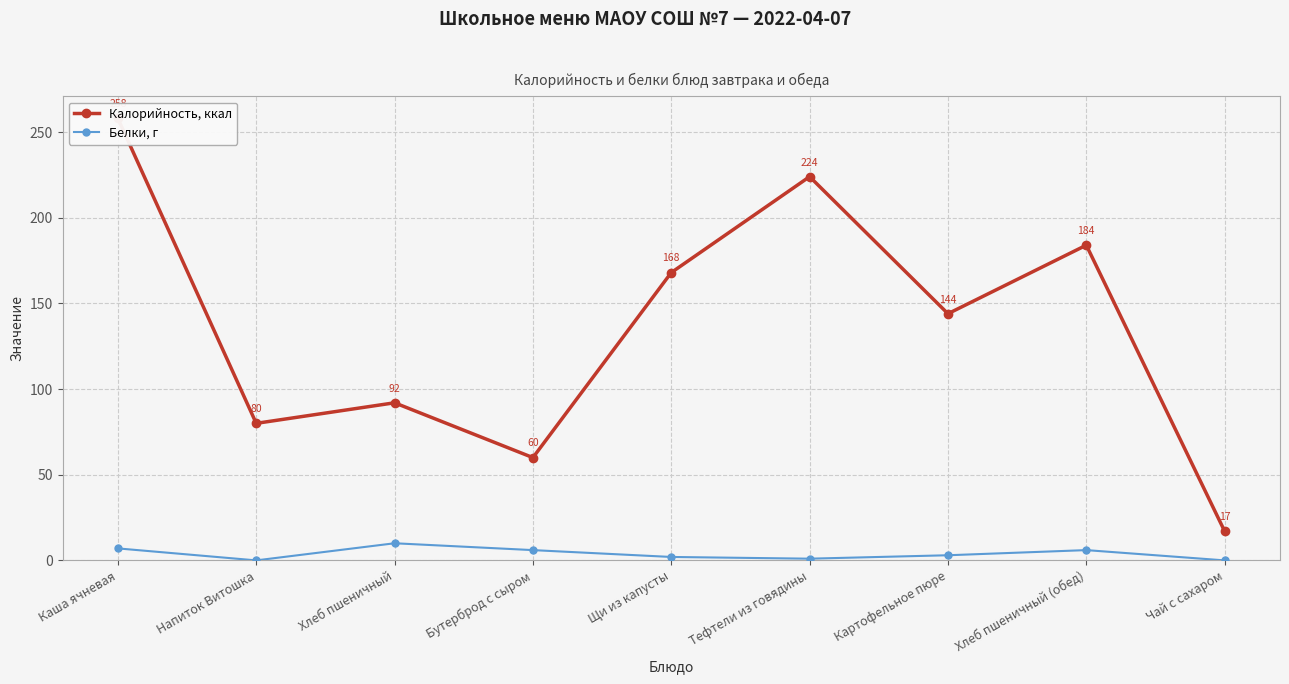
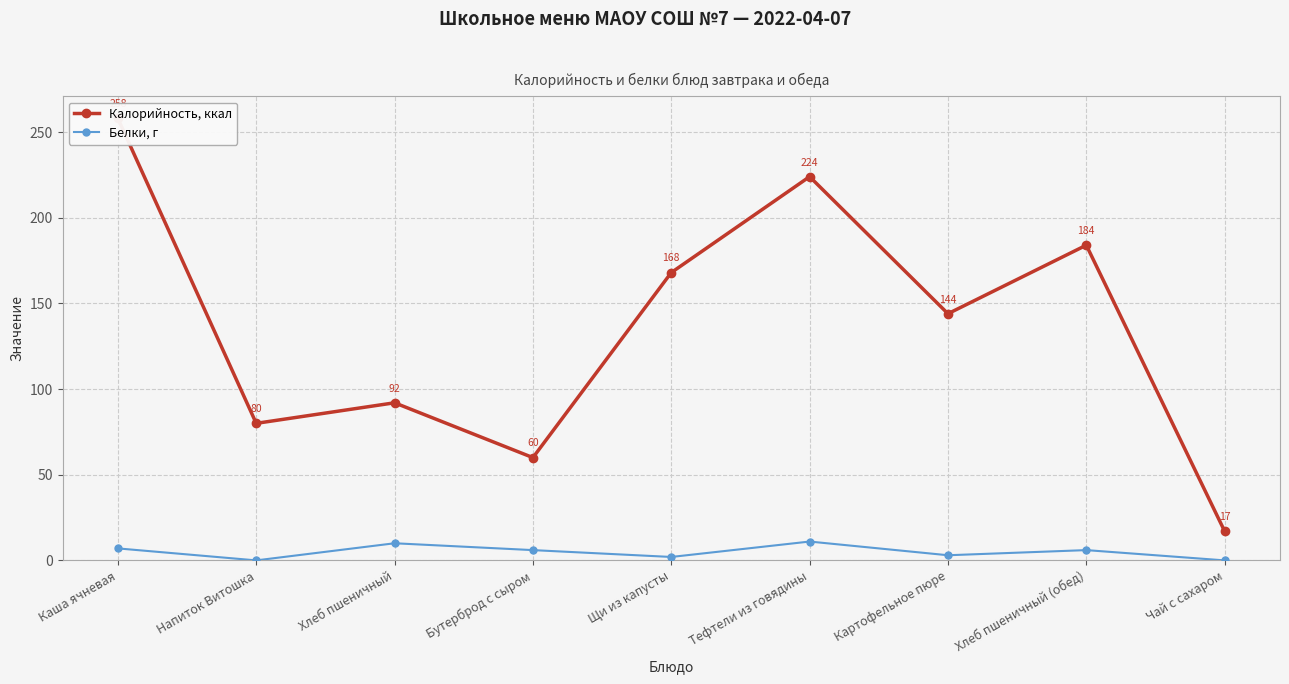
Белки, г, Тефтели из говядины: 1 -> 11
